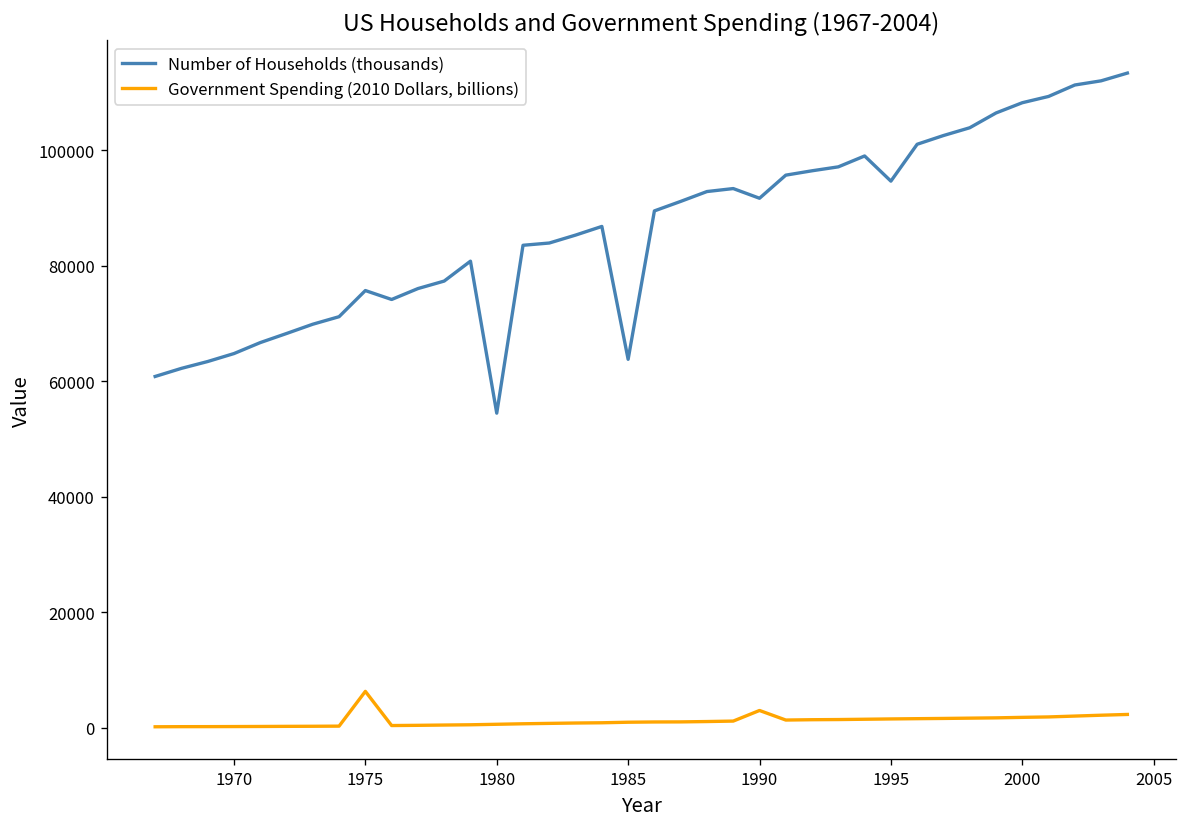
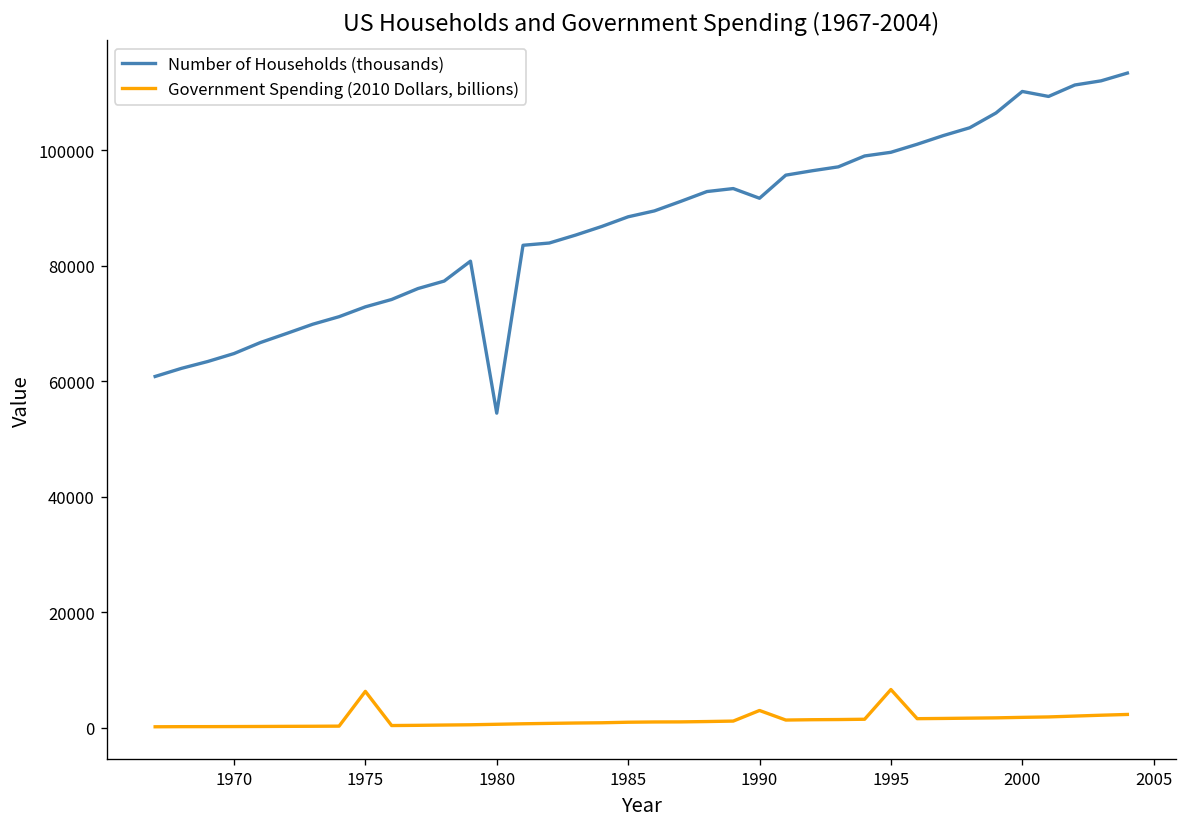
Number of Households (thousands), 1975: 76000 -> 73000
Number of Households (thousands), 1985: 64000 -> 88000
Number of Households (thousands), 1995: 95000 -> 100000
Government Spending (2010 Dollars, billions), 1995: 2000 -> 7000
Number of Households (thousands), 2000: 108000 -> 110000
